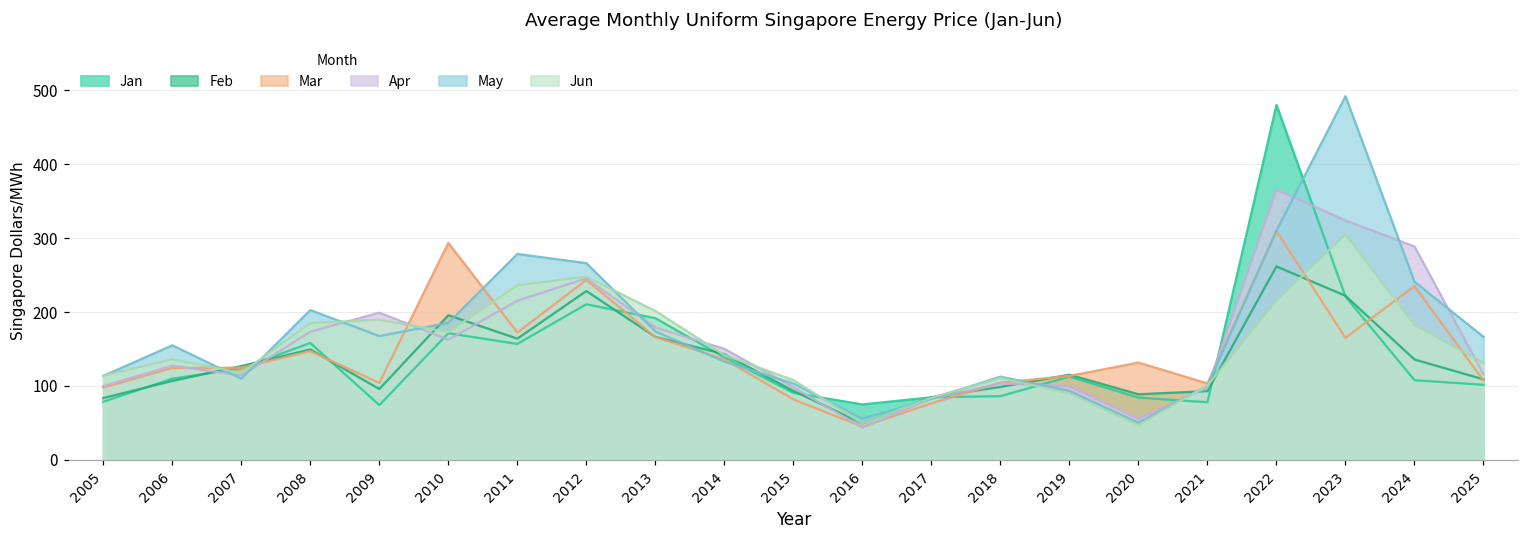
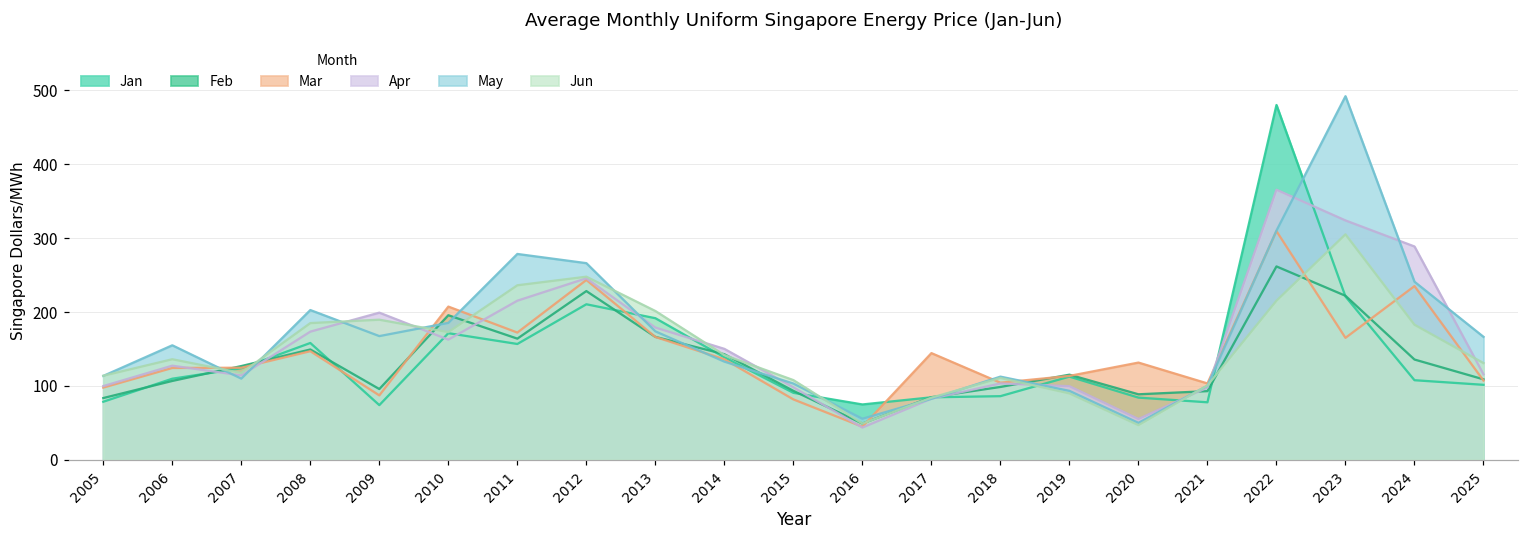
Mar, 2009: 100 -> 90
Mar, 2010: 290 -> 210
Mar, 2017: 80 -> 140
